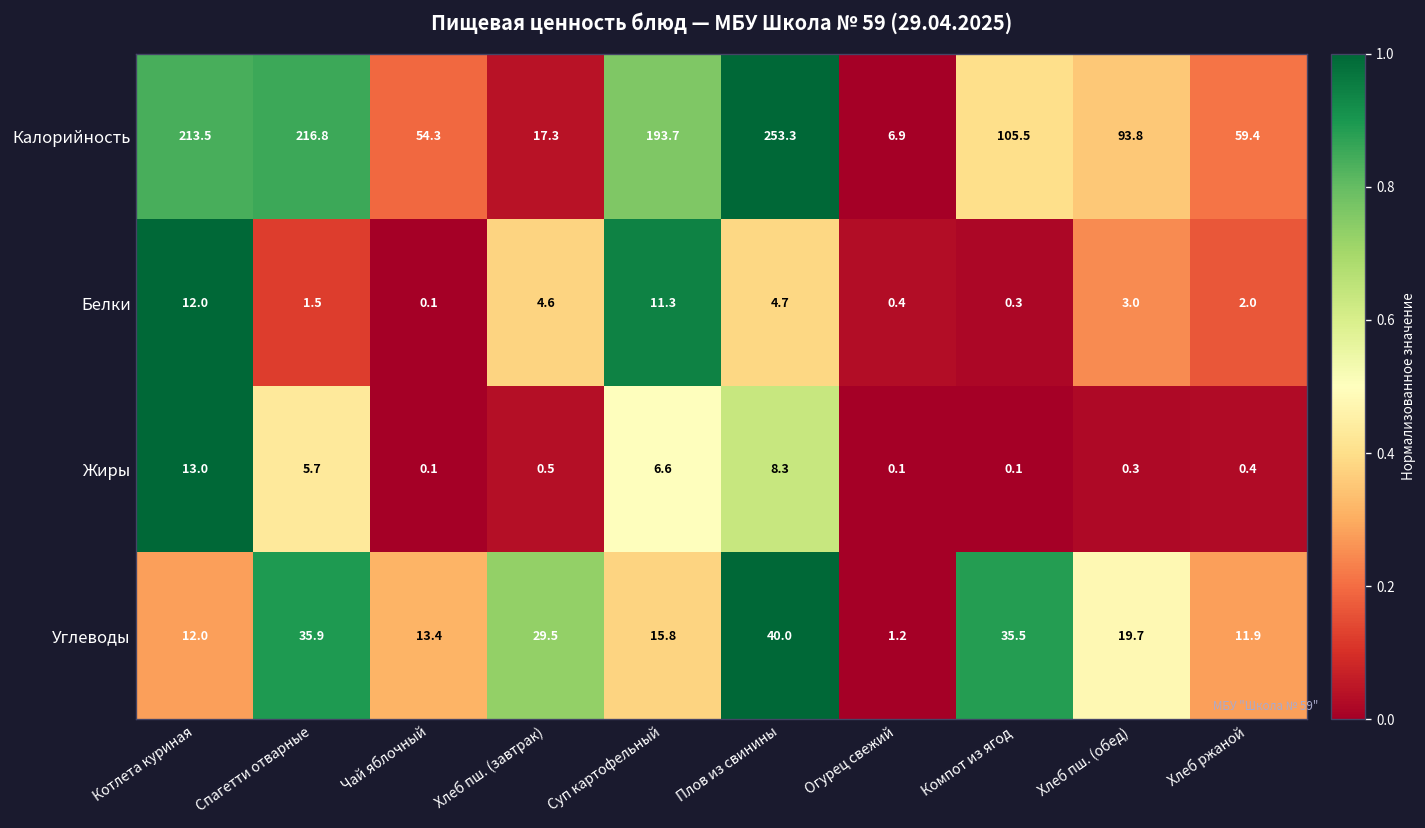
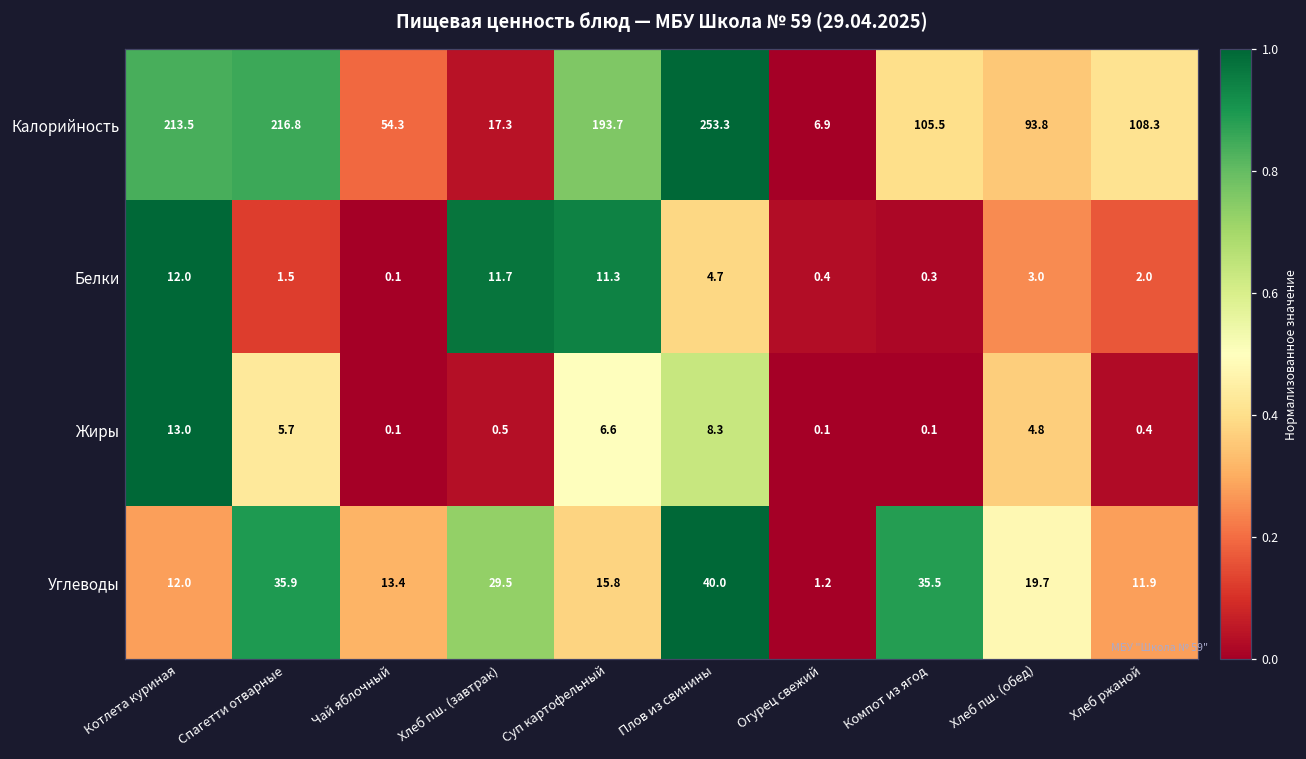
Калорийность, Хлеб ржаной: 59.4 -> 108.3
Белки, Хлеб пш. (завтрак): 4.6 -> 11.7
Жиры, Хлеб пш. (обед): 0.3 -> 4.8
